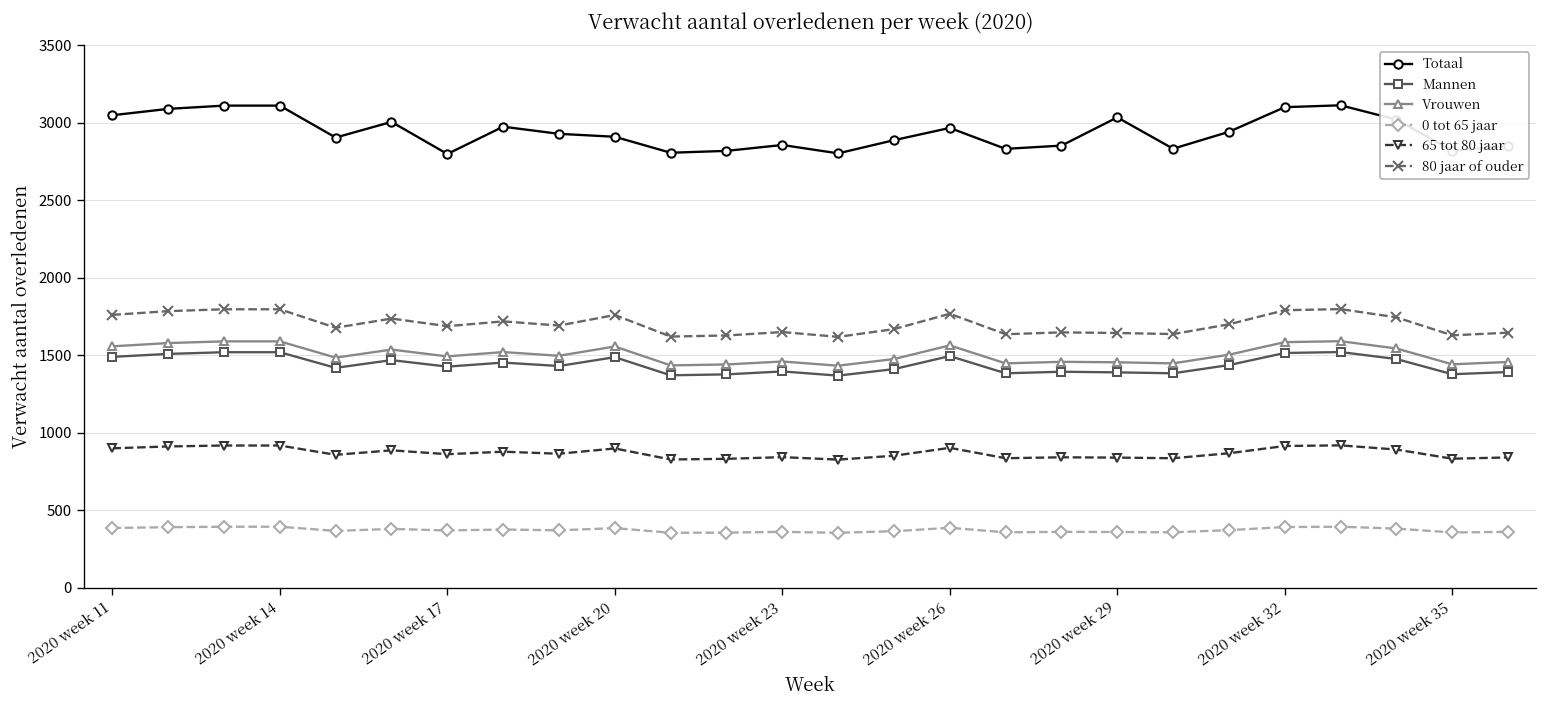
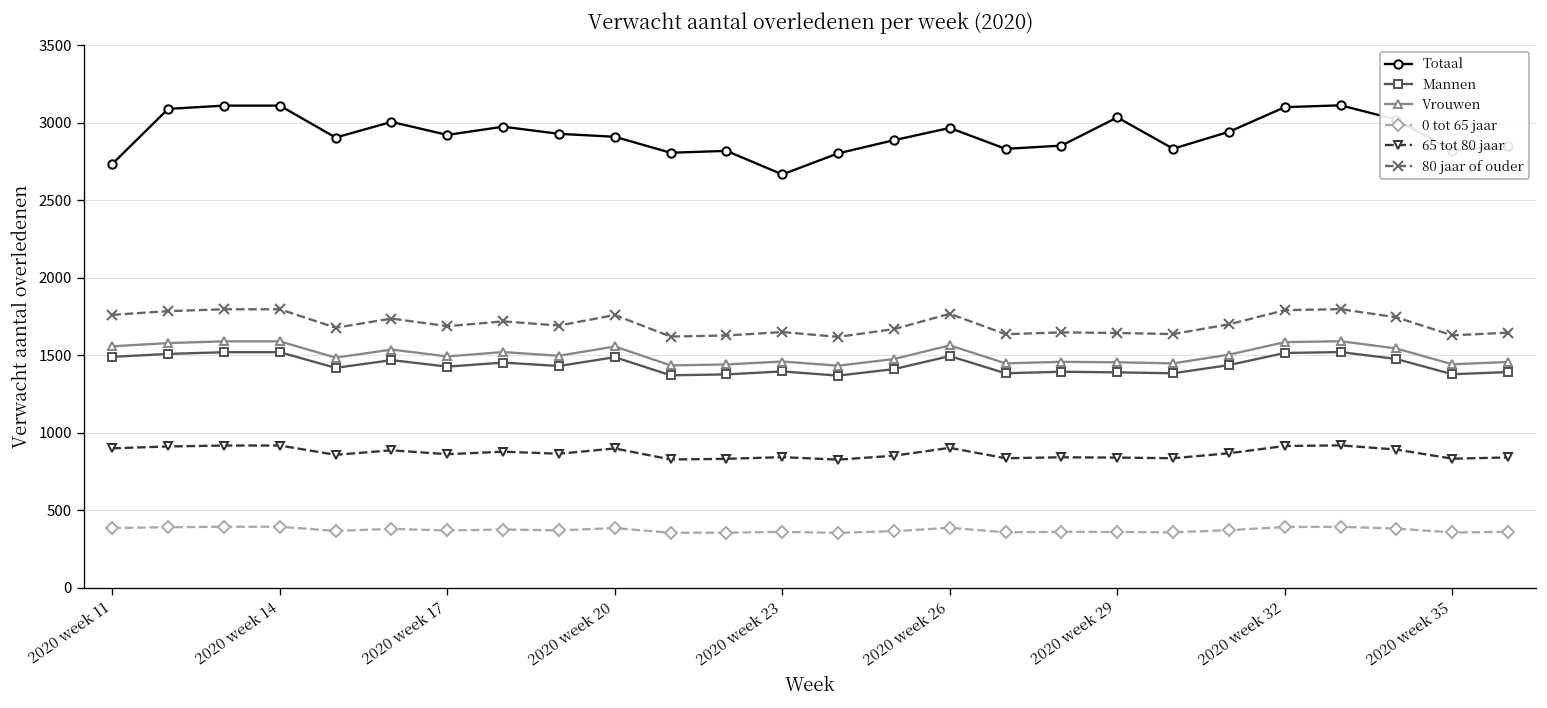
Totaal, 2020 week 11: 3050 -> 2740
Totaal, 2020 week 17: 2800 -> 2920
Totaal, 2020 week 23: 2860 -> 2670
